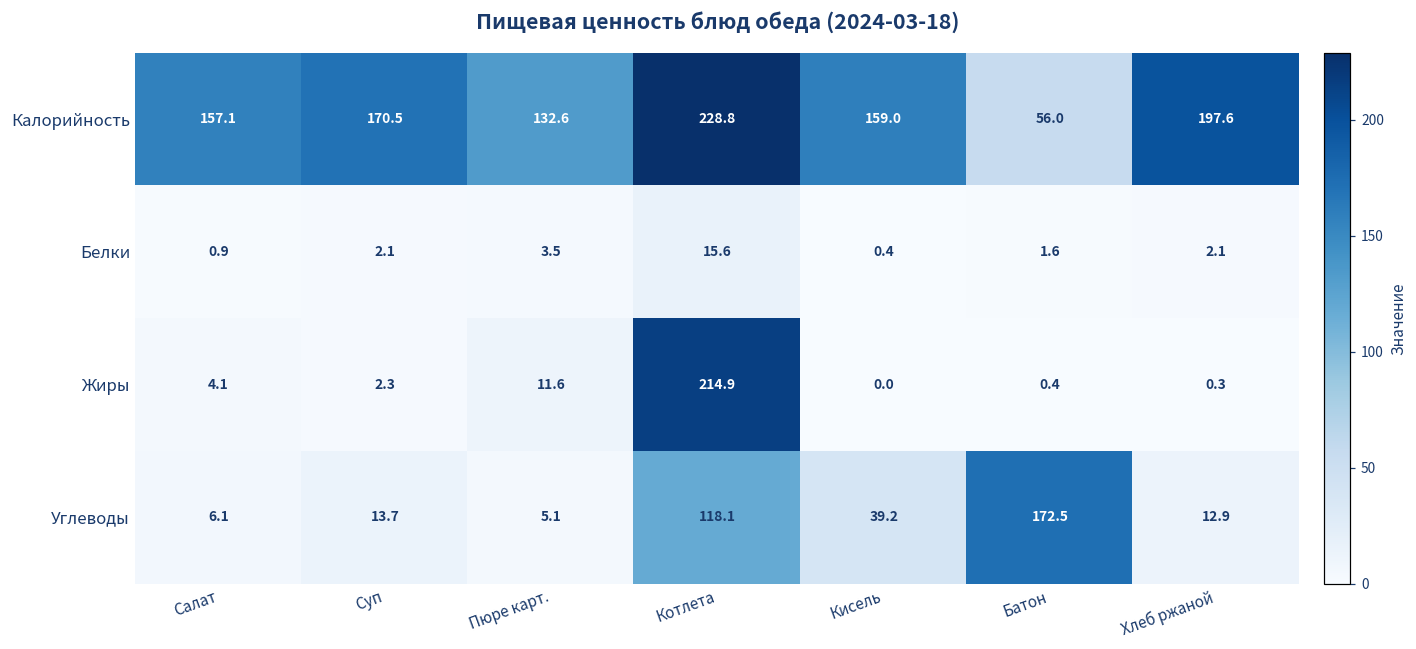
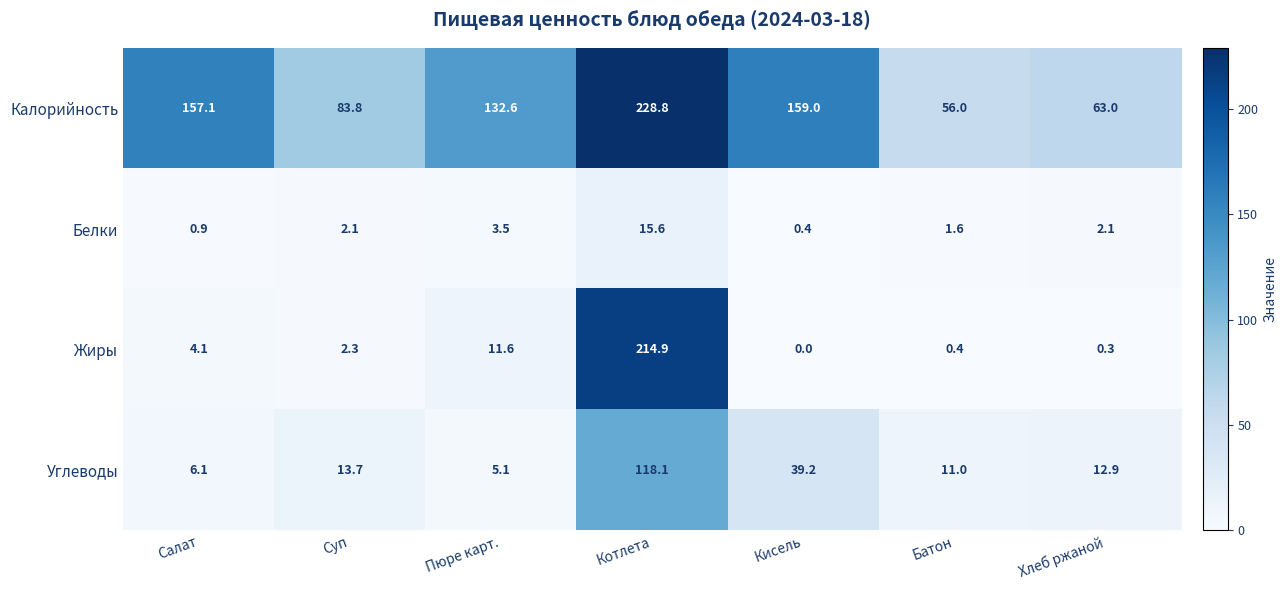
Калорийность, Суп: 170.5 -> 83.8
Калорийность, Хлеб ржаной: 197.6 -> 63.0
Углеводы, Батон: 172.5 -> 11.0
